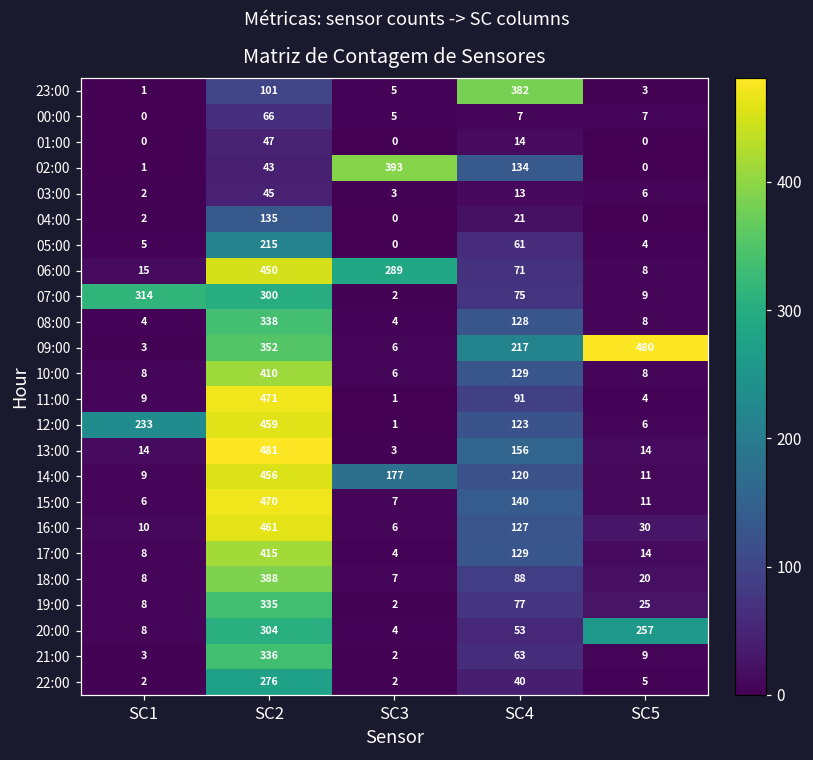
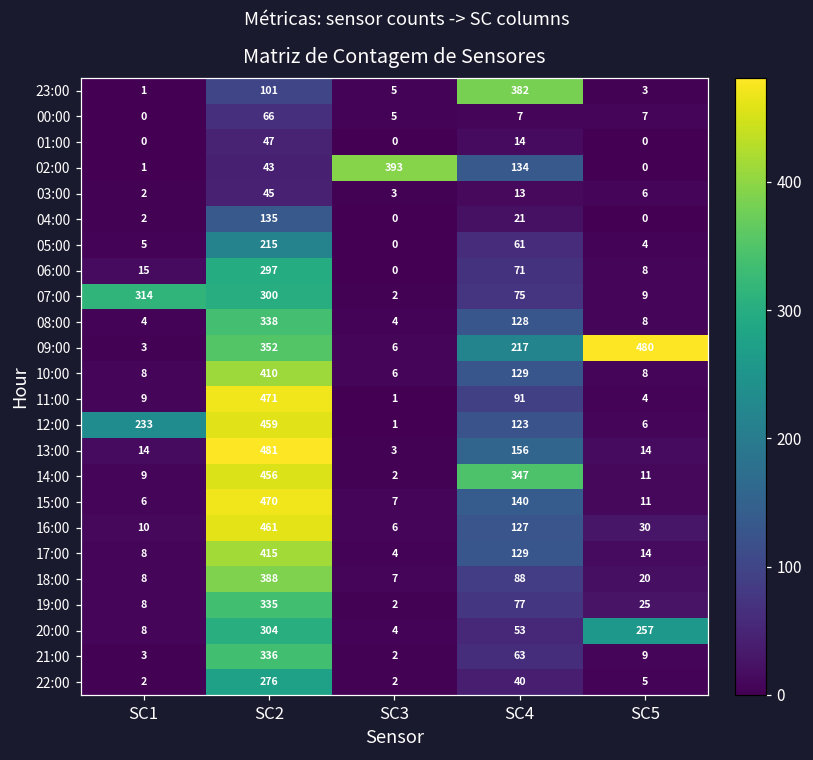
06:00, SC2: 450 -> 297
06:00, SC3: 289 -> 0
14:00, SC3: 177 -> 2
14:00, SC4: 120 -> 347
